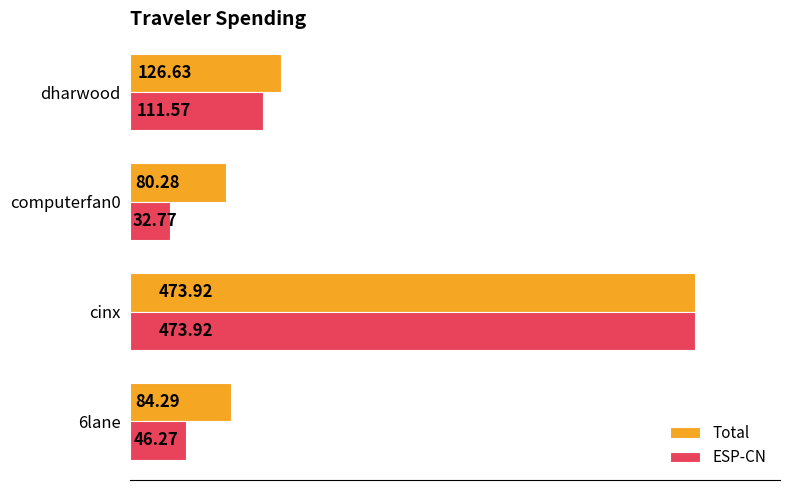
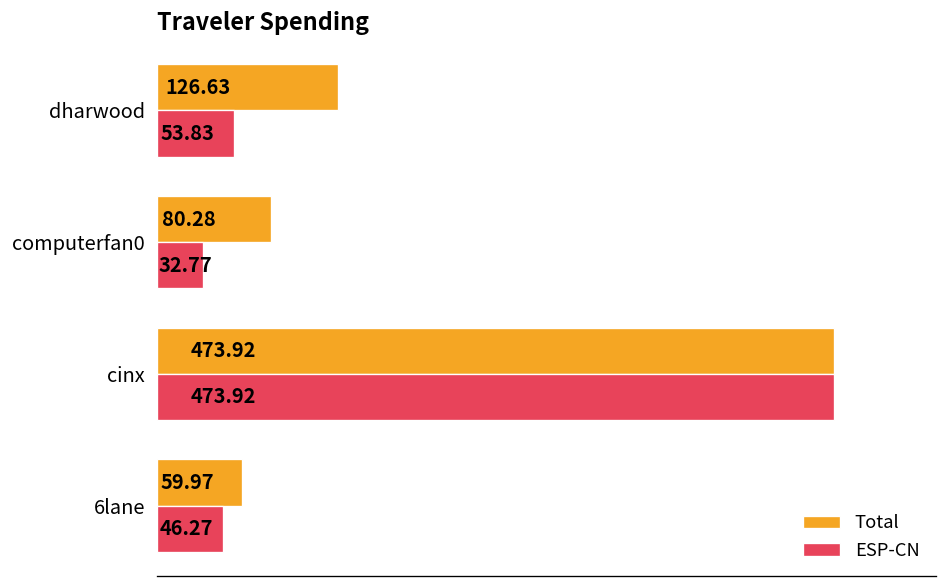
ESP-CN, dharwood: 111.57 -> 53.83
Total, 6lane: 84.29 -> 59.97
